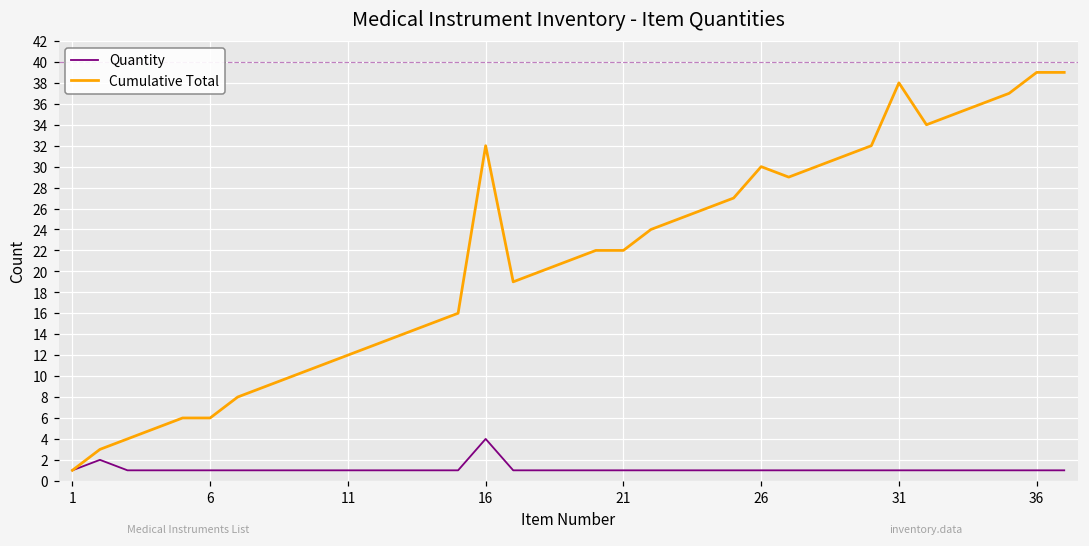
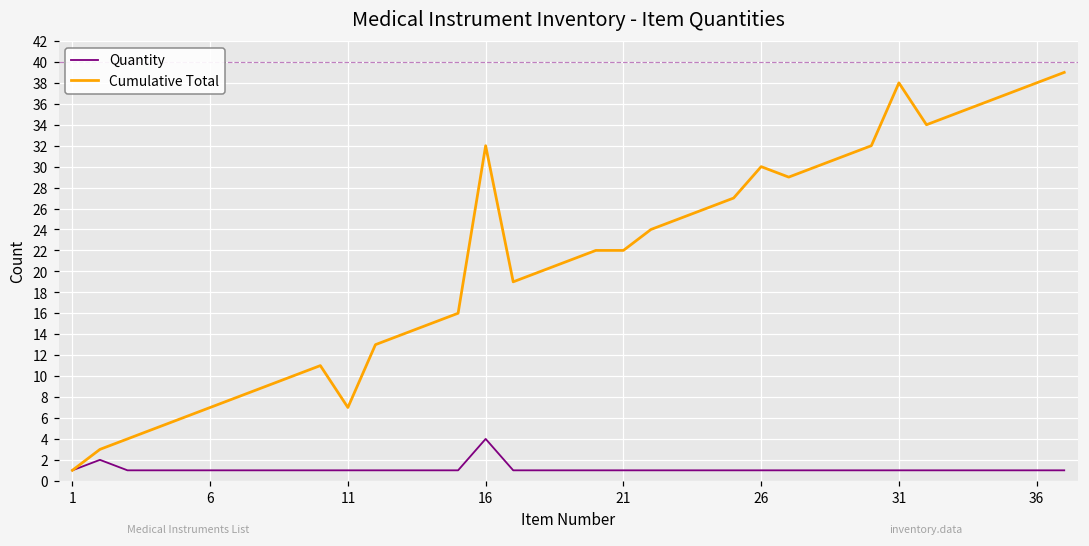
Cumulative Total, 6: 6 -> 7
Cumulative Total, 11: 12 -> 7
Cumulative Total, 36: 39 -> 38
